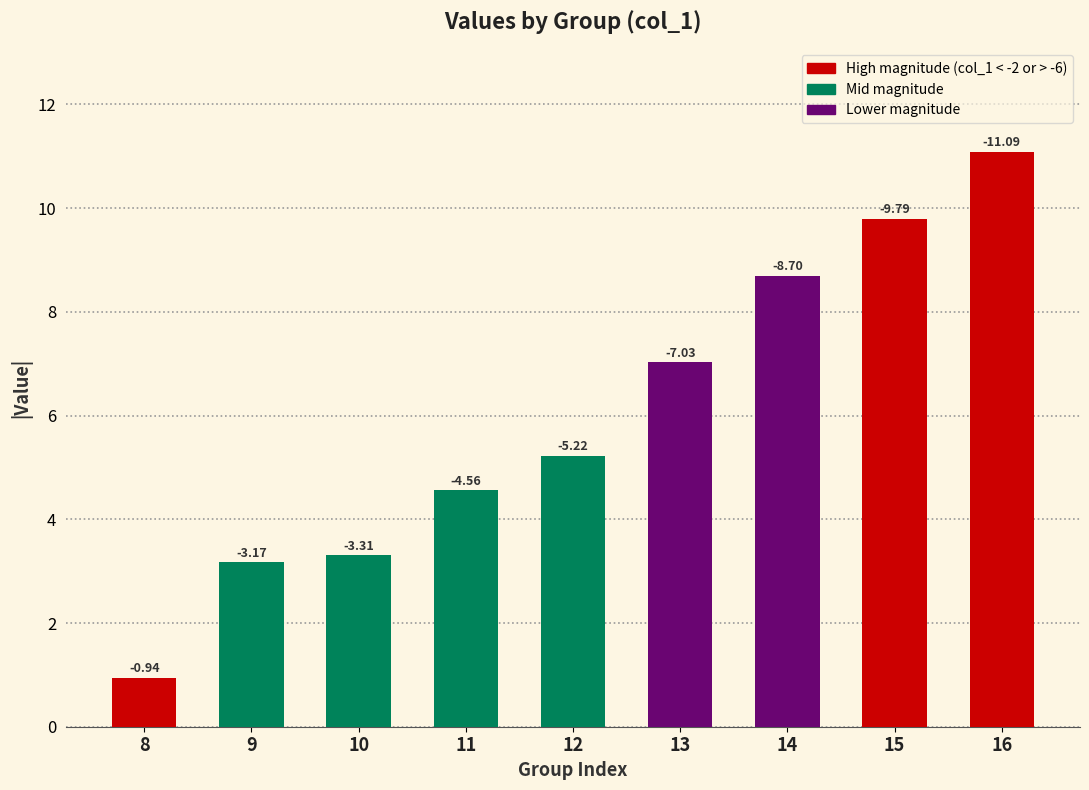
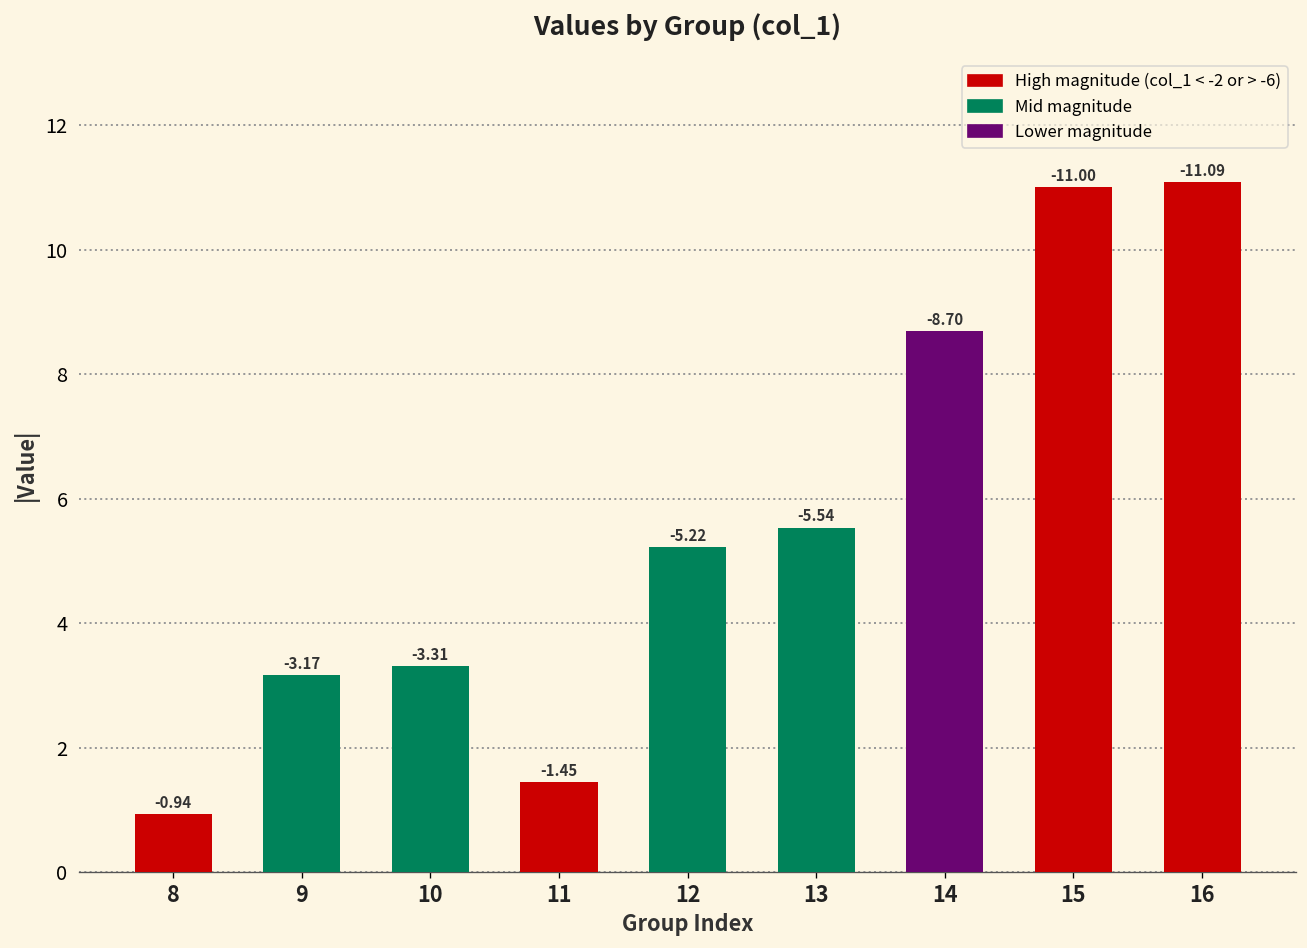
11: -4.56 -> -1.45
13: -7.03 -> -5.54
15: -9.79 -> -11.00
